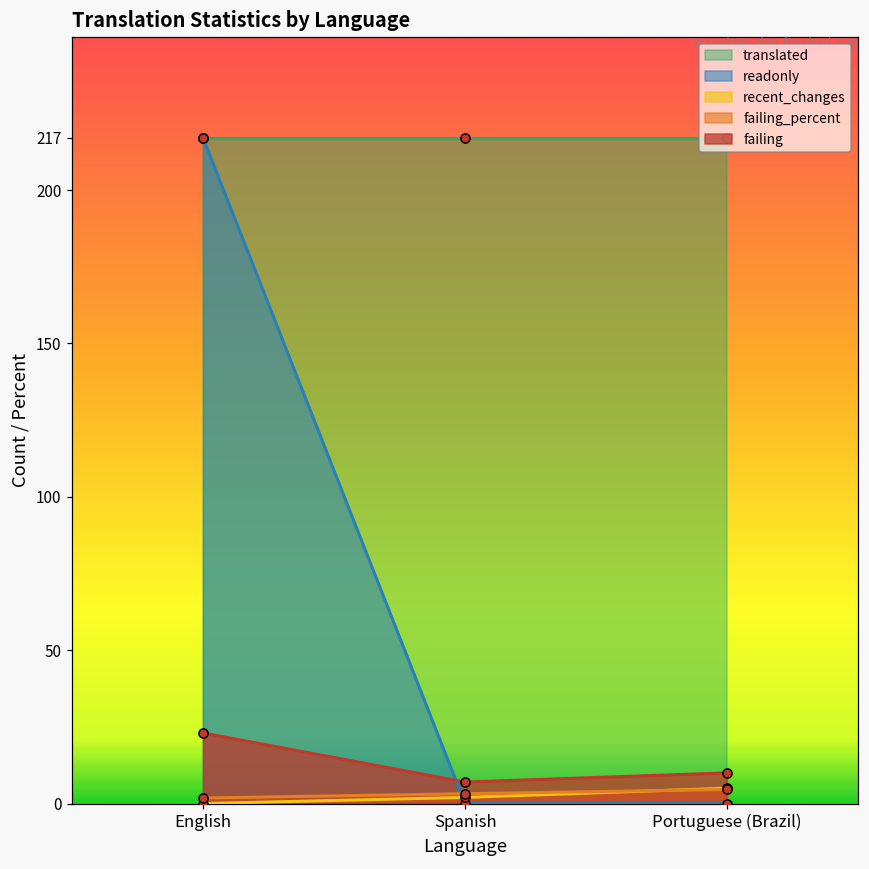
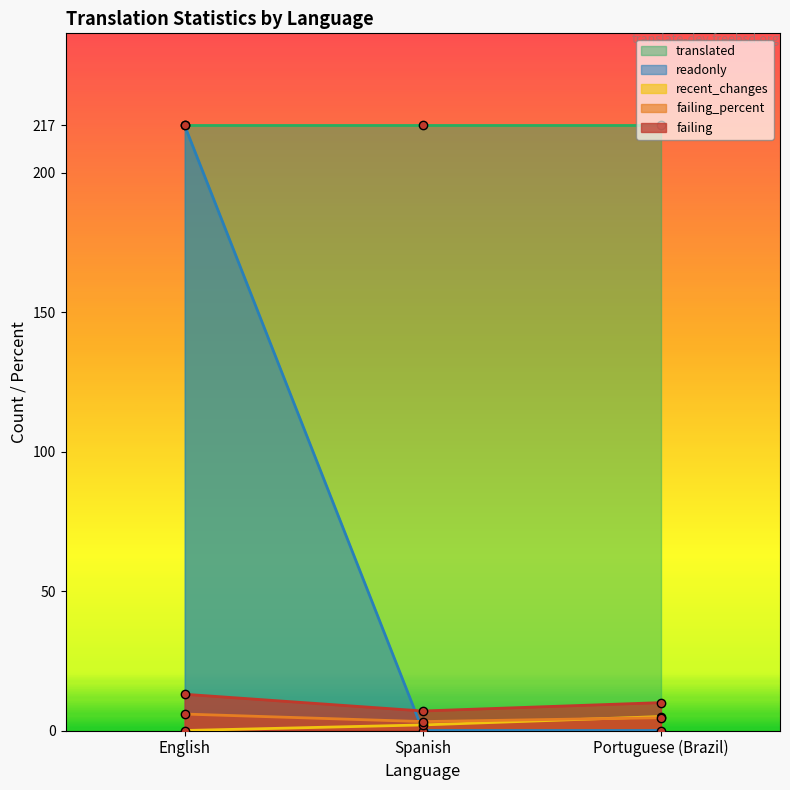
failing_percent, English: 2 -> 6
failing, English: 23 -> 13
